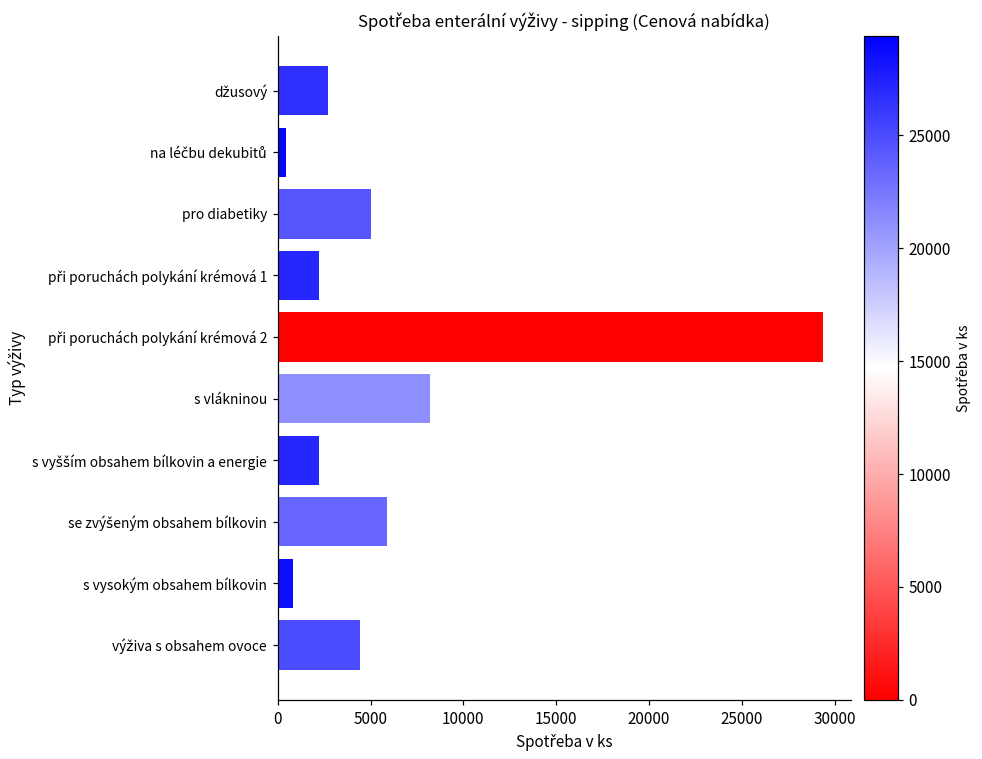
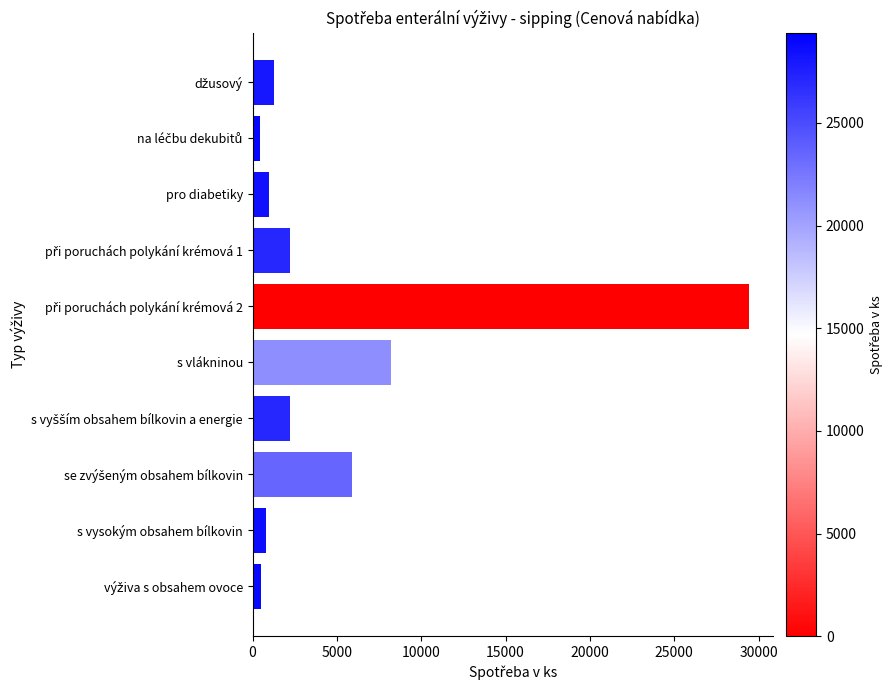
džusový: 2700 -> 1300
pro diabetiky: 5000 -> 1000
výživa s obsahem ovoce: 4400 -> 500
